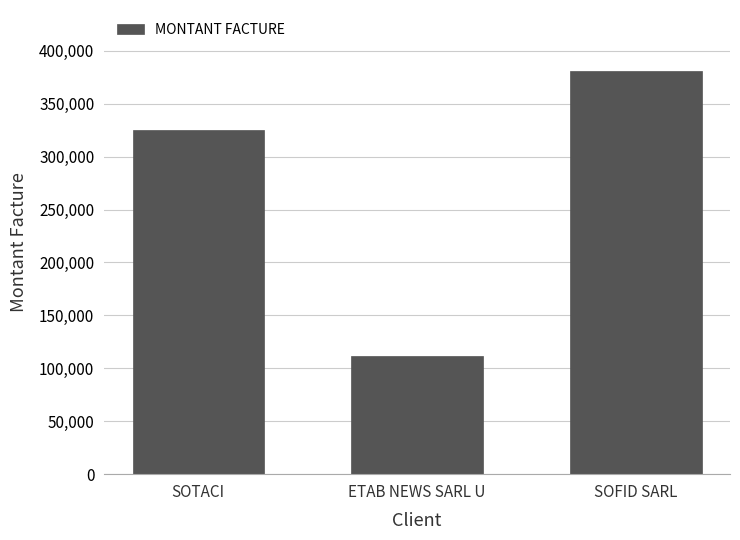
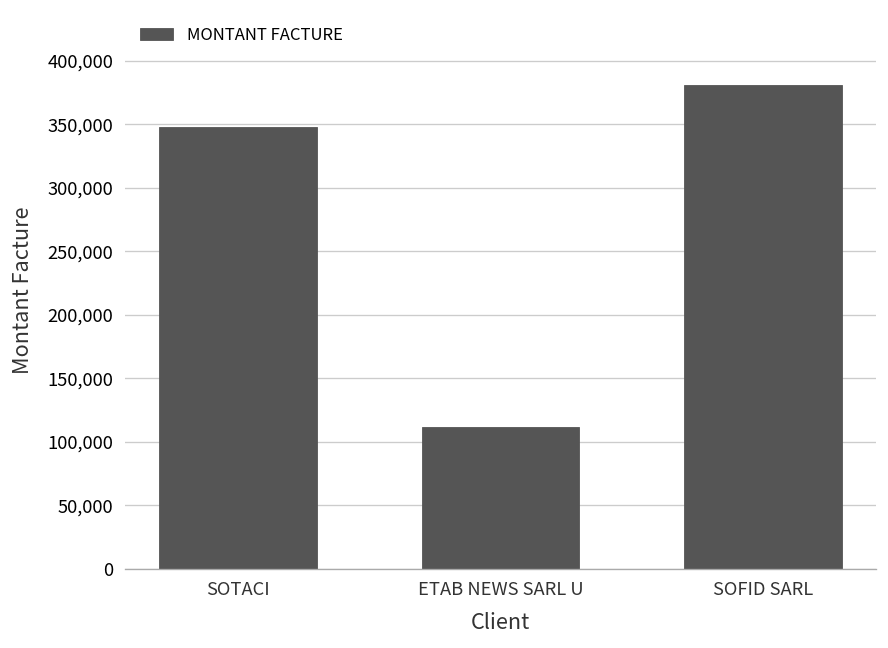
SOTACI: 325,000 -> 348,000
